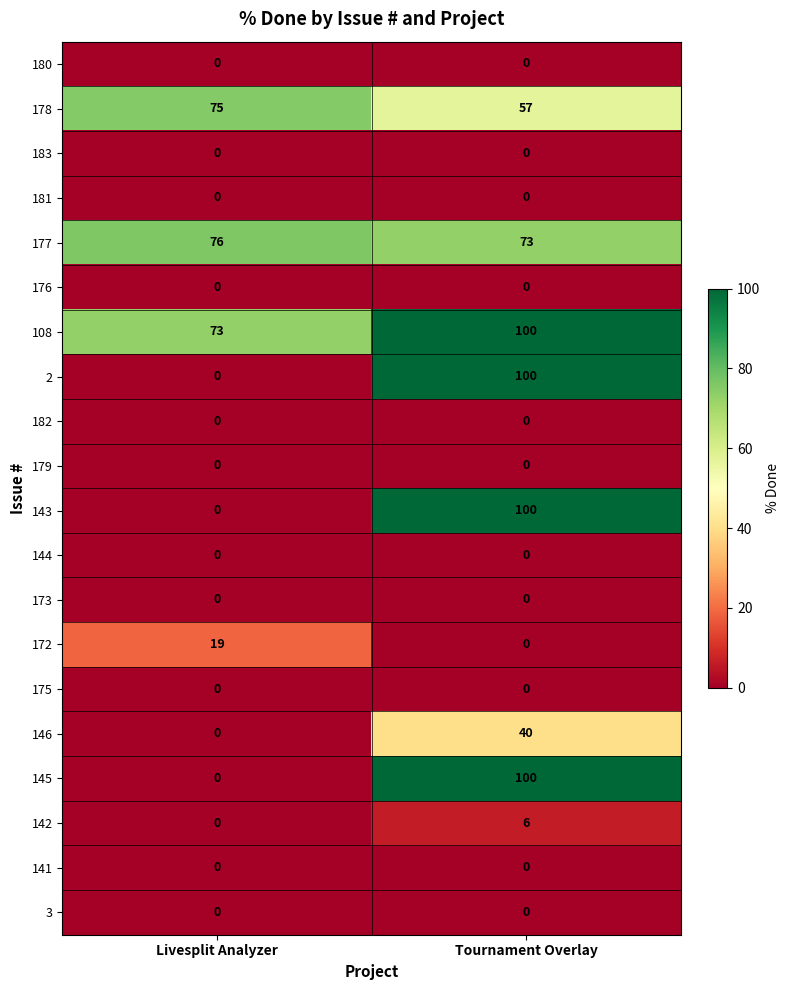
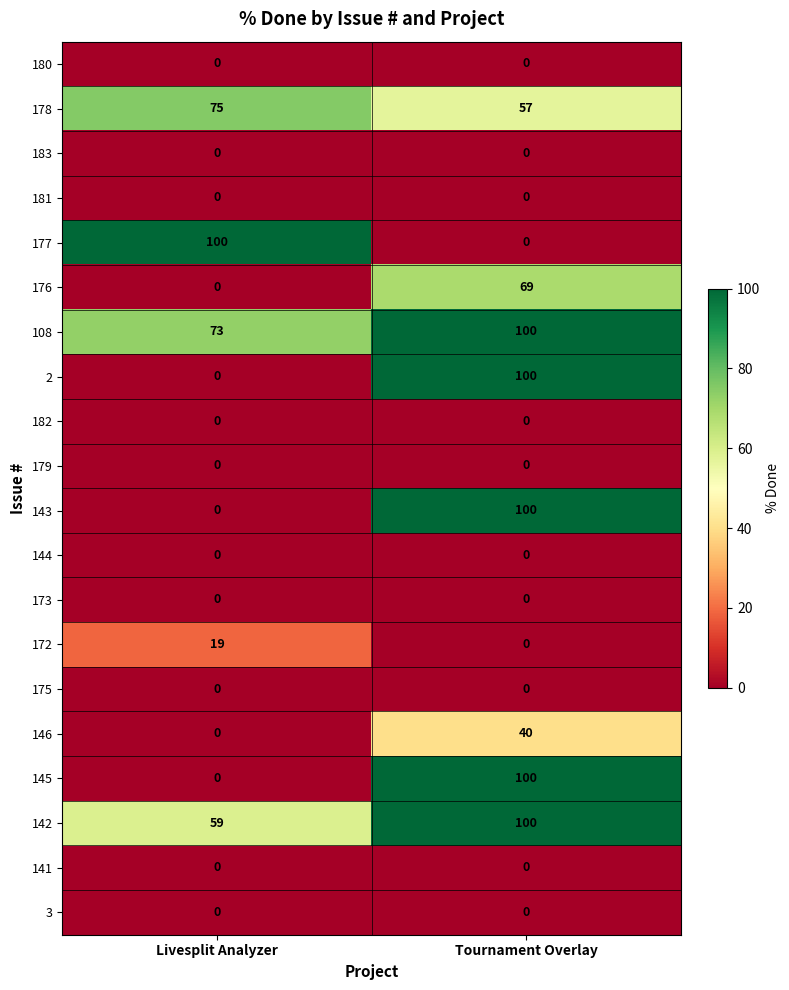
177, Livesplit Analyzer: 76 -> 100
177, Tournament Overlay: 73 -> 0
176, Tournament Overlay: 0 -> 69
142, Livesplit Analyzer: 0 -> 59
142, Tournament Overlay: 6 -> 100
